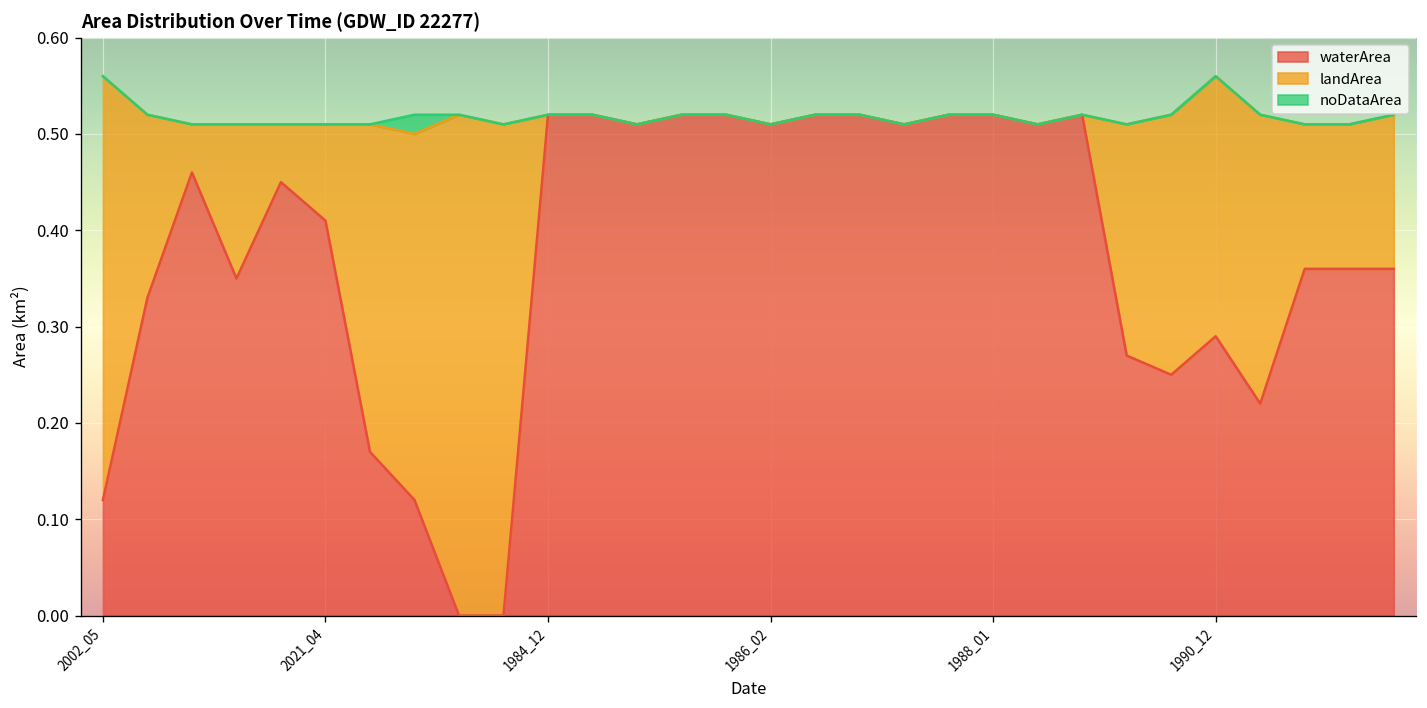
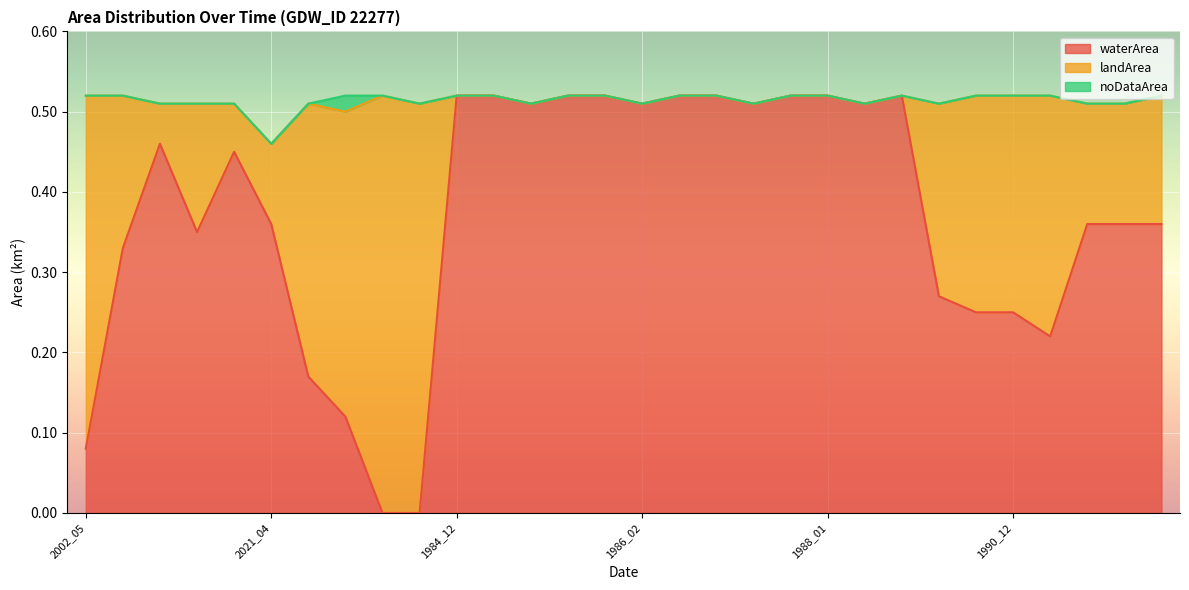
waterArea, 2002_05: 0.12 -> 0.08
waterArea, 2021_04: 0.41 -> 0.36
waterArea, 1990_12: 0.29 -> 0.25
